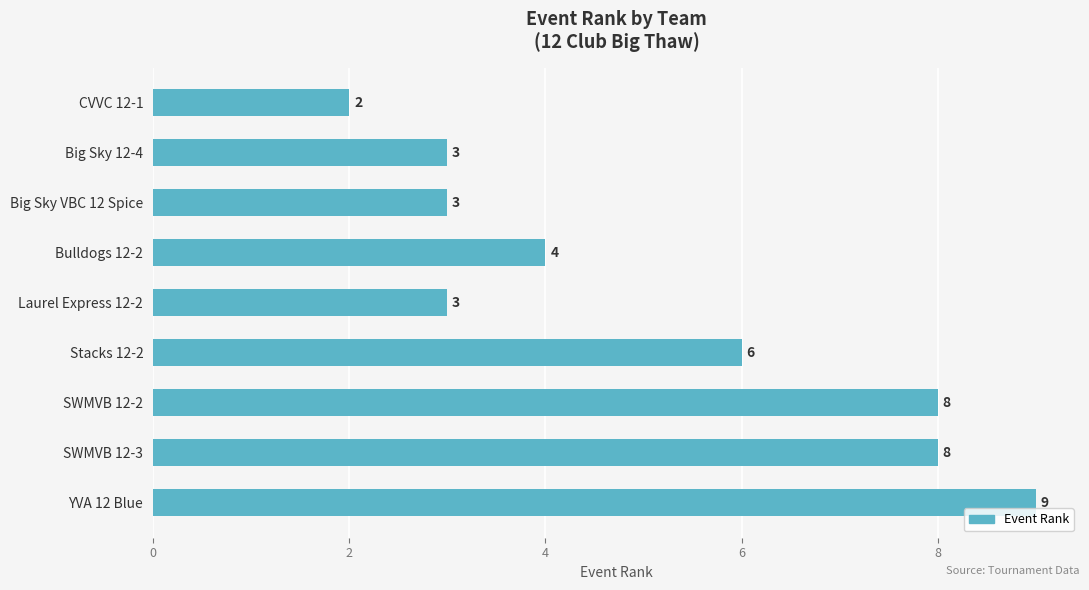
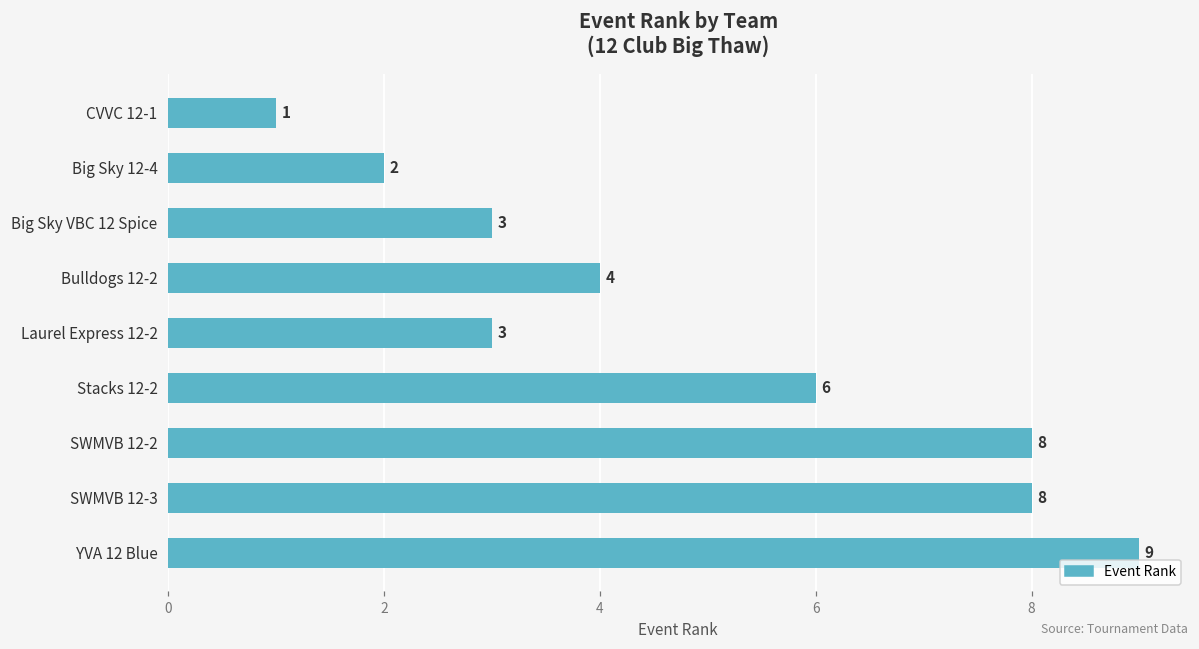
CVVC 12-1: 2 -> 1
Big Sky 12-4: 3 -> 2
